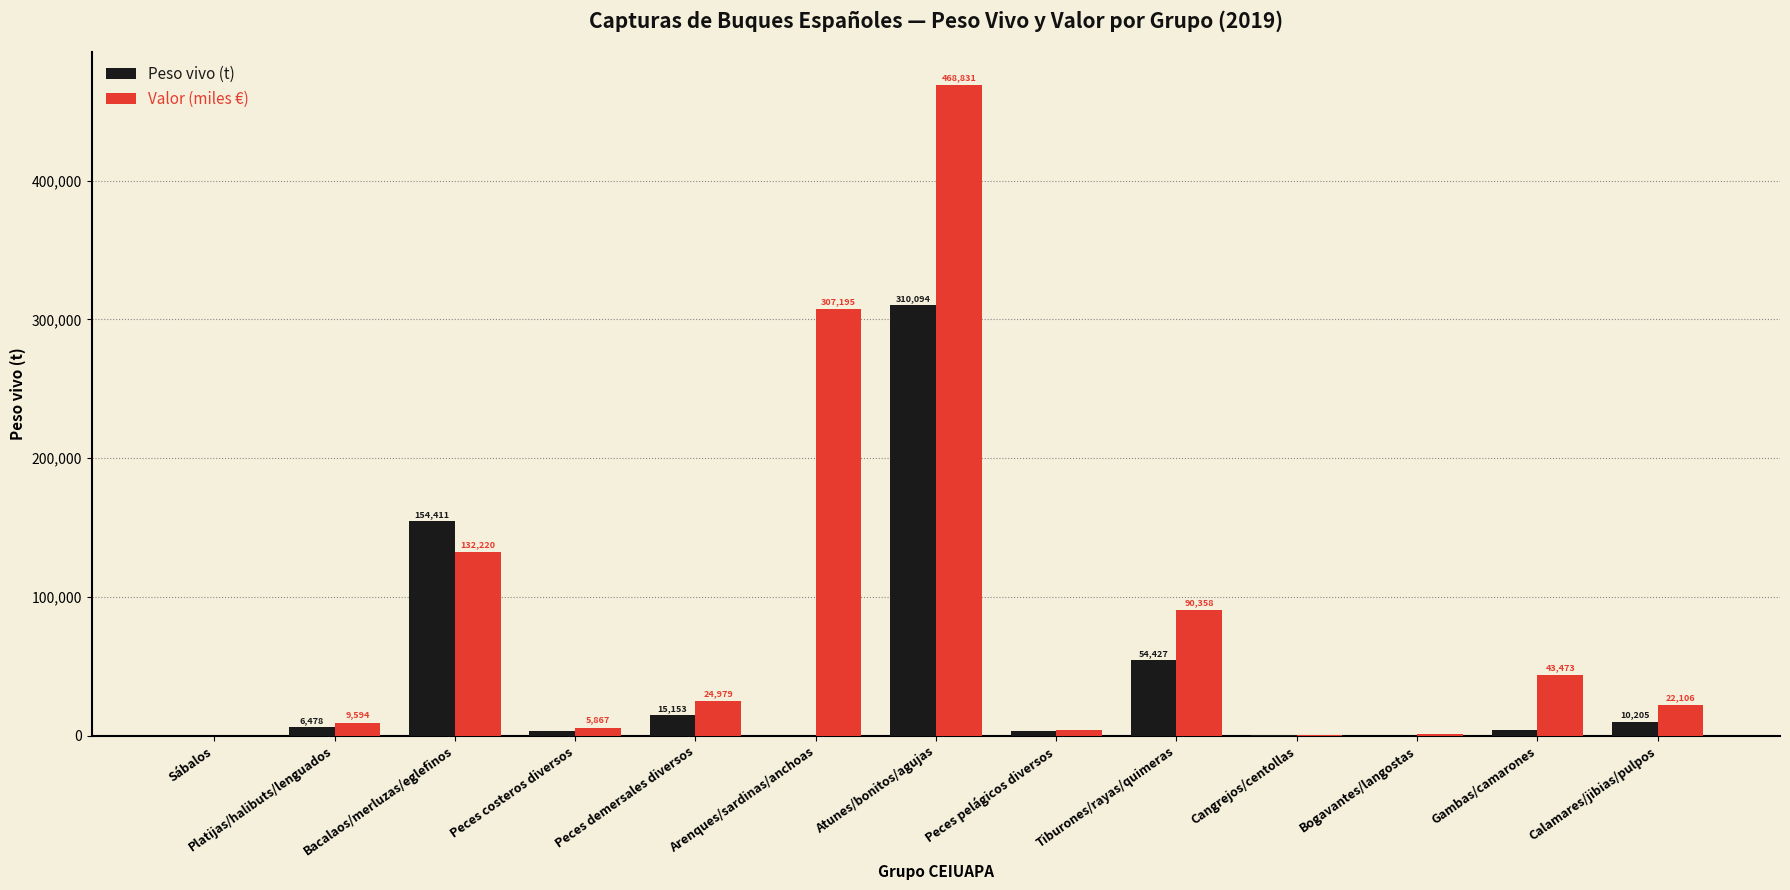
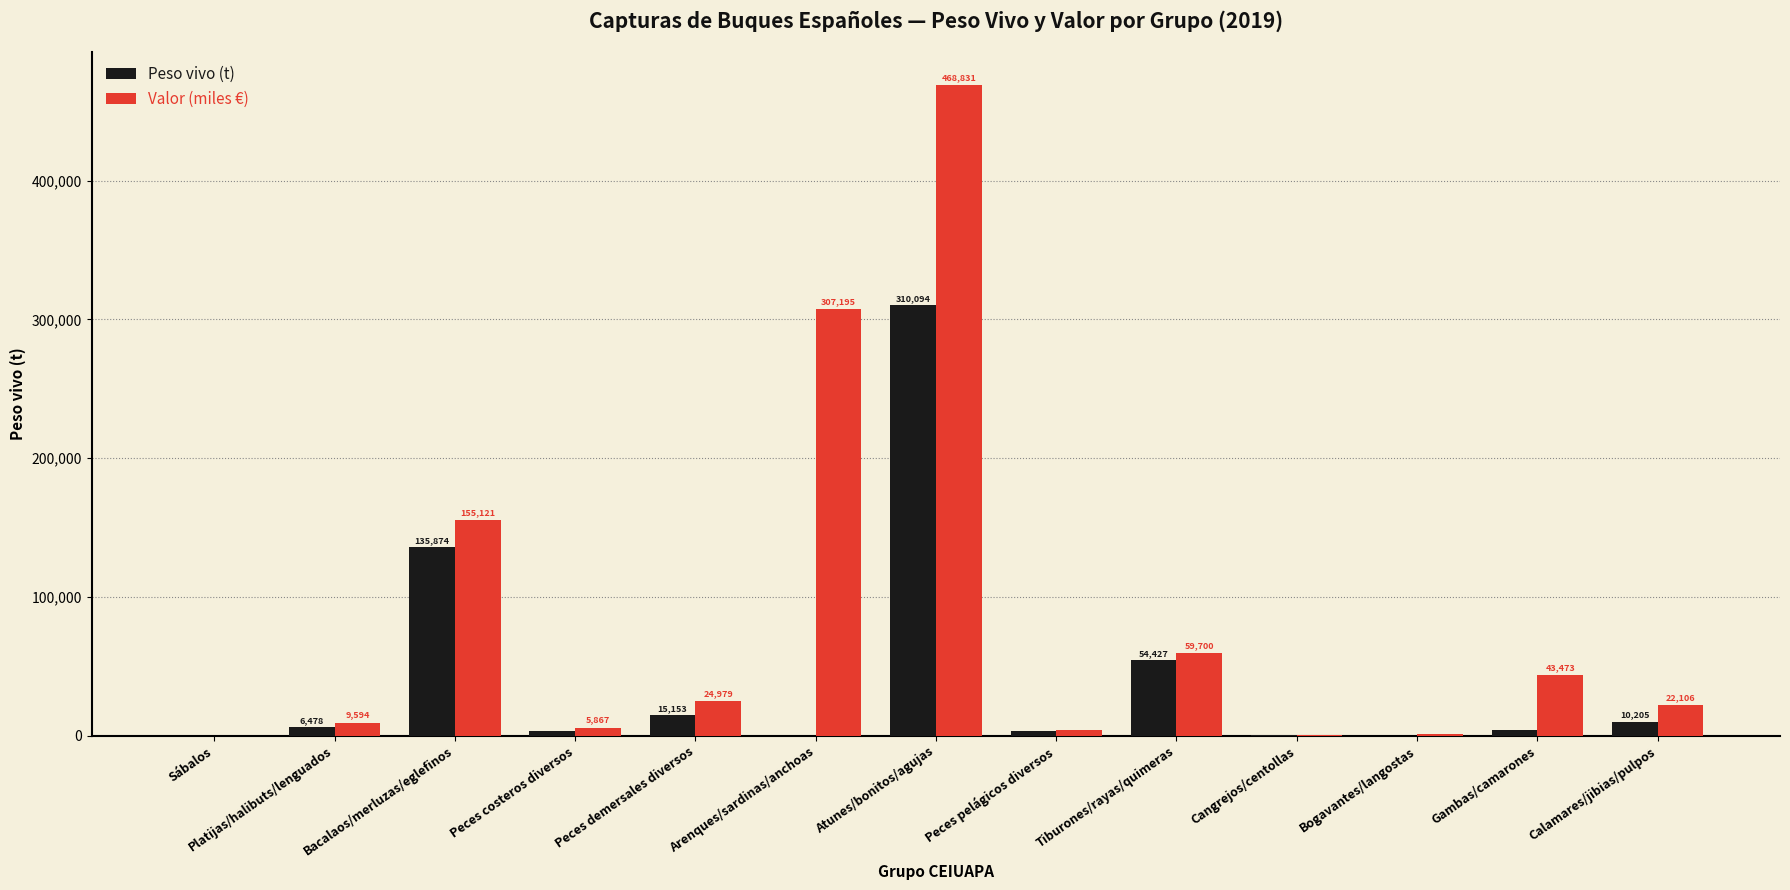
Peso vivo (t), Bacalaos/merluzas/eglefinos: 154,411 -> 135,874
Valor (miles €), Bacalaos/merluzas/eglefinos: 132,220 -> 155,121
Valor (miles €), Tiburones/rayas/quimeras: 90,358 -> 59,700
